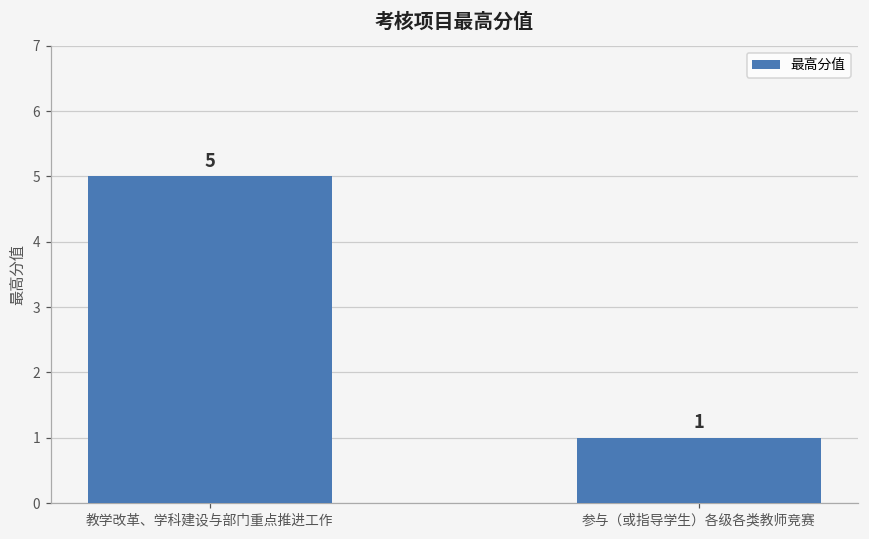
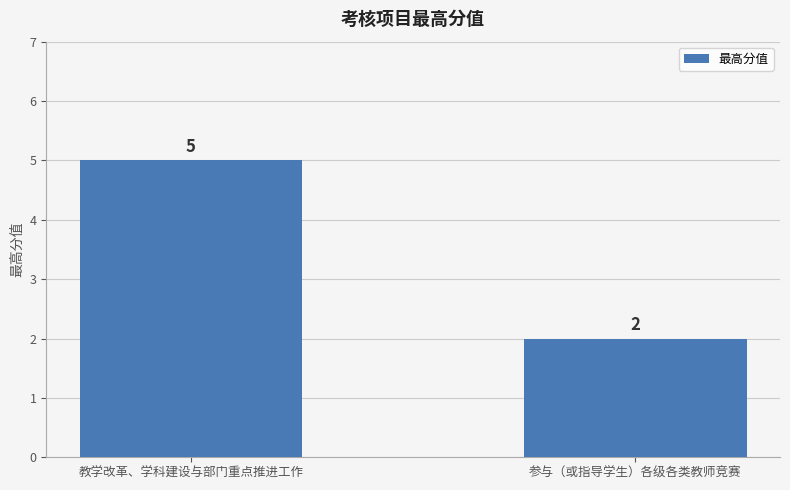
参与（或指导学生）各级各类教师竞赛: 1 -> 2
